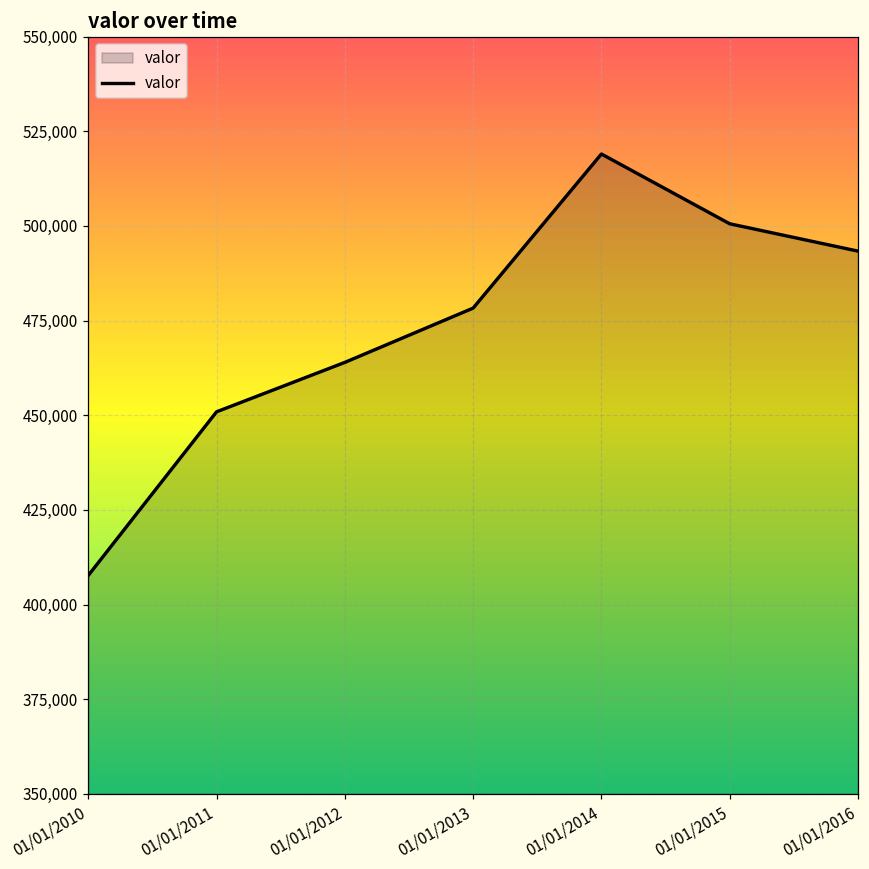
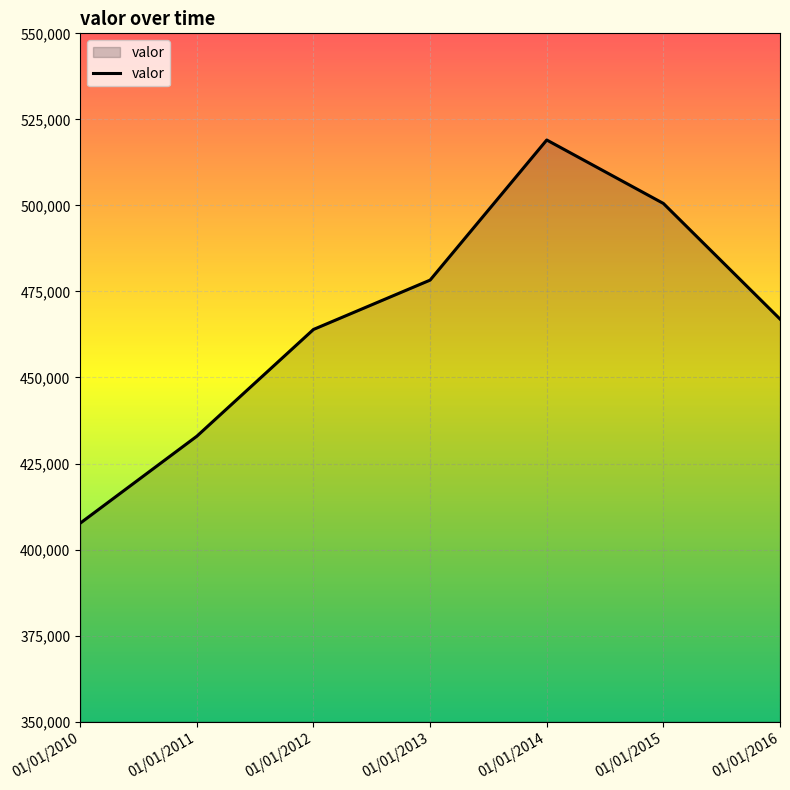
01/01/2011: 451,000 -> 433,000
01/01/2016: 493,000 -> 467,000
